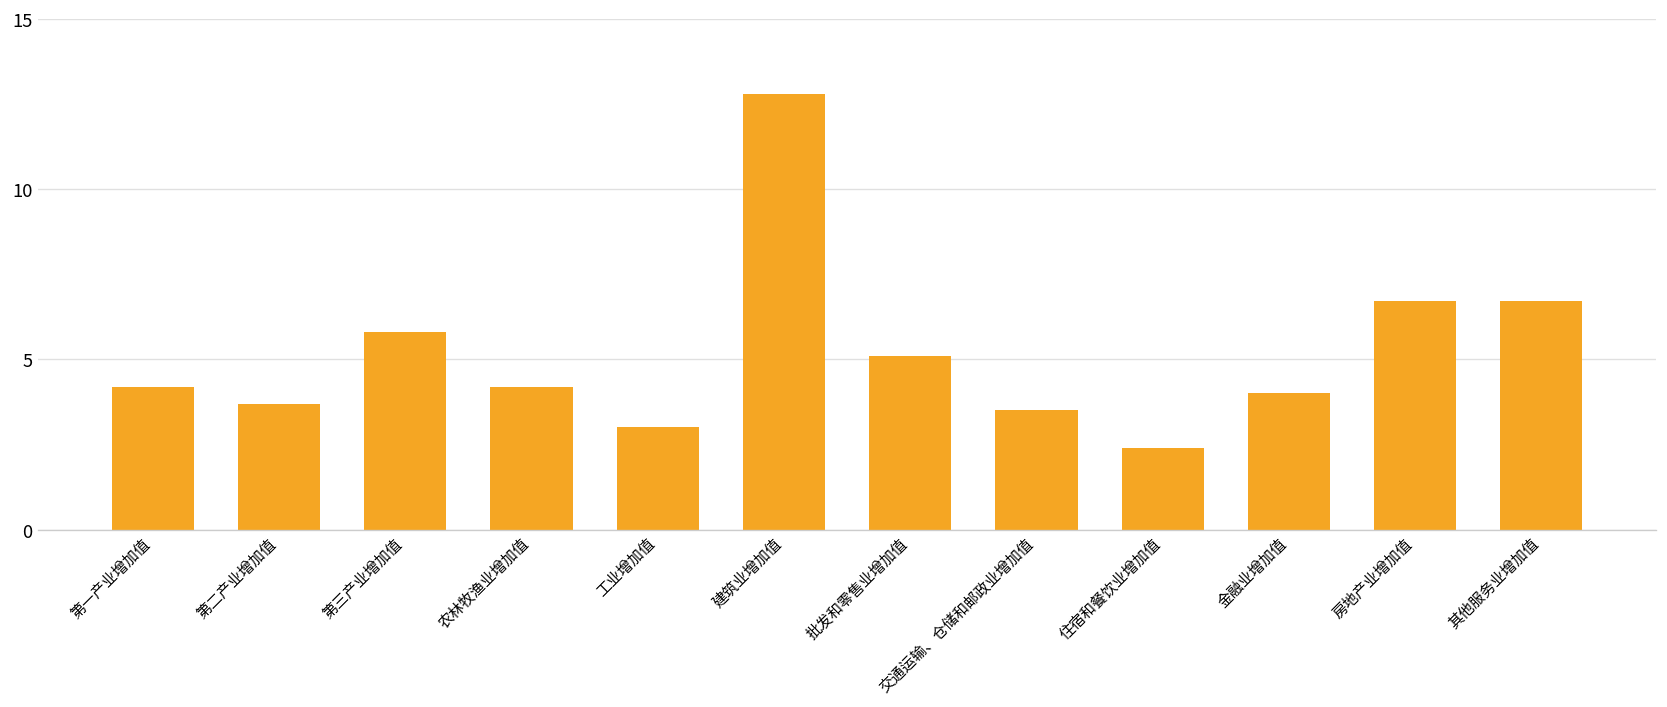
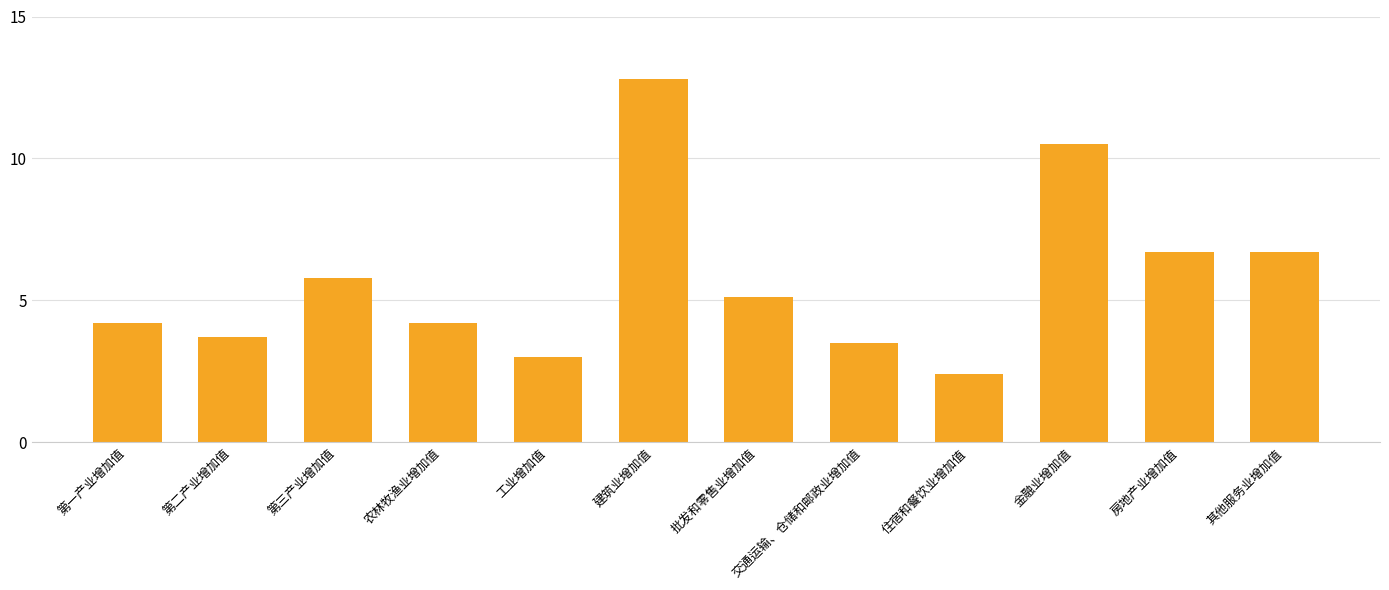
金融业增加值: 4.0 -> 10.5
